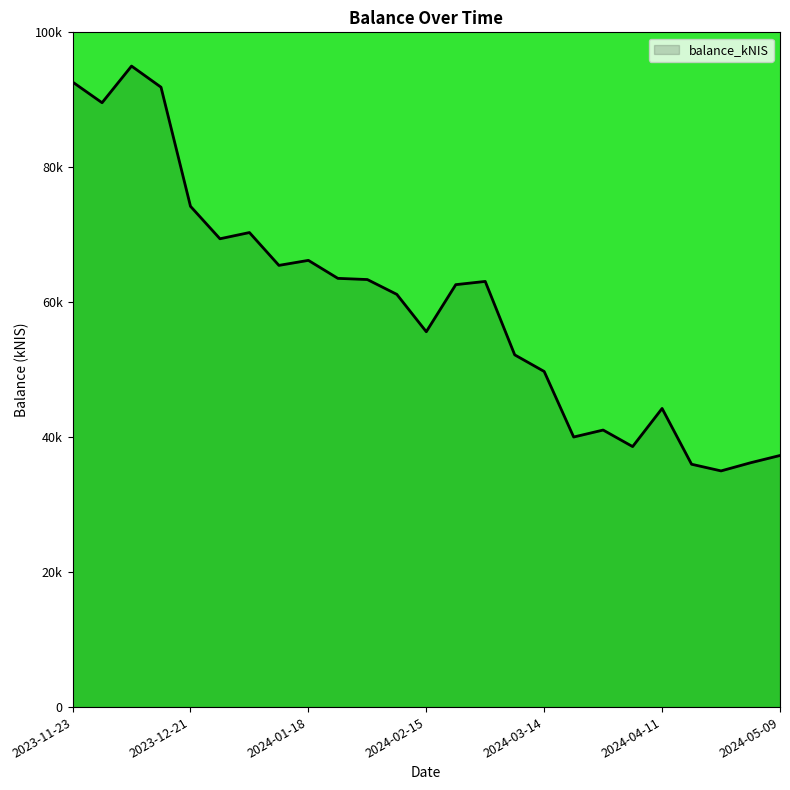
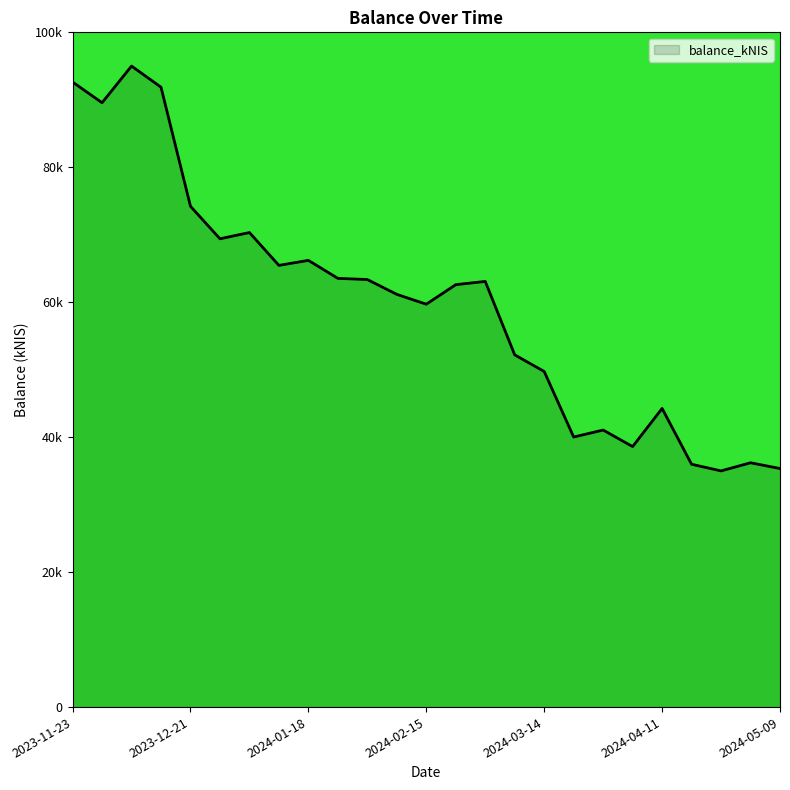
2024-02-15: 56000 -> 60000
2024-05-09: 37000 -> 35000
